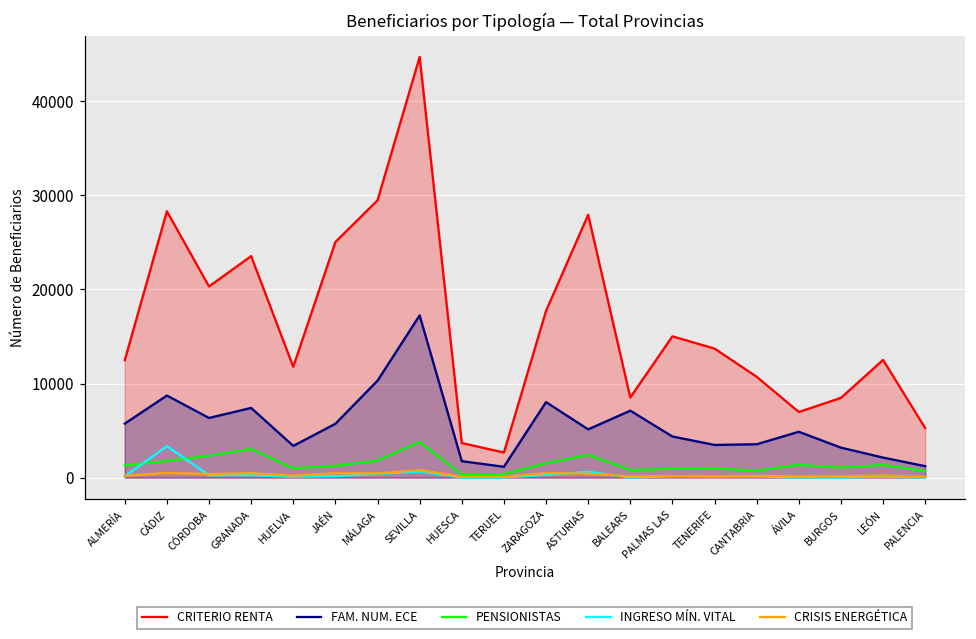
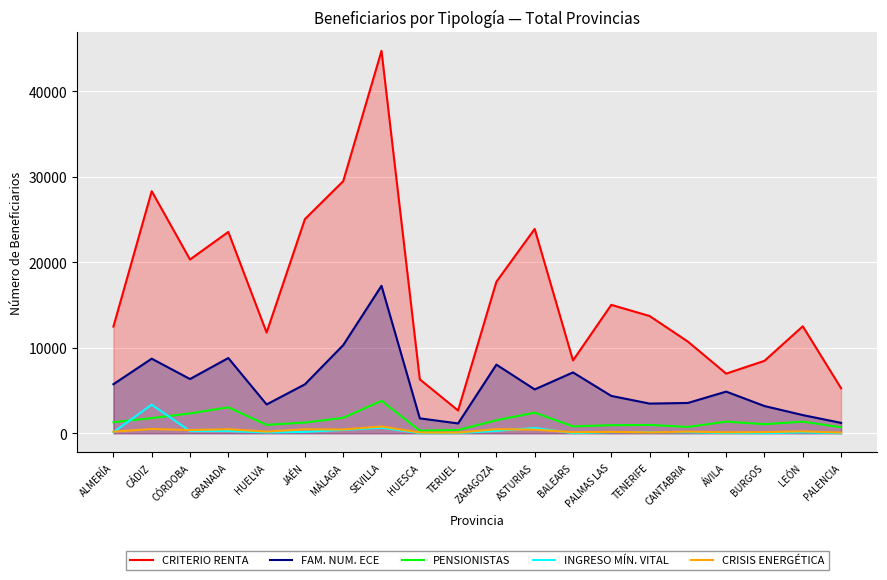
FAM. NUM. ECE, GRANADA: 7000 -> 9000
CRITERIO RENTA, HUESCA: 4000 -> 6000
CRITERIO RENTA, ASTURIAS: 28000 -> 24000
